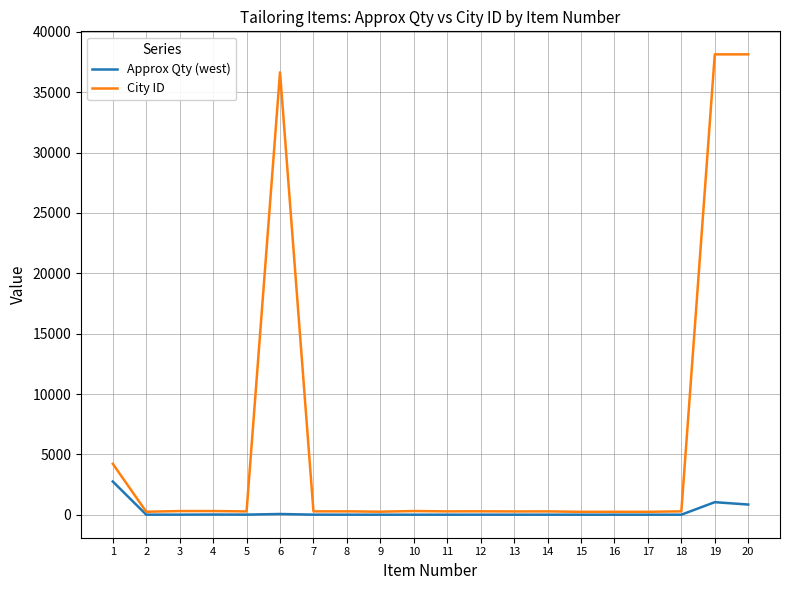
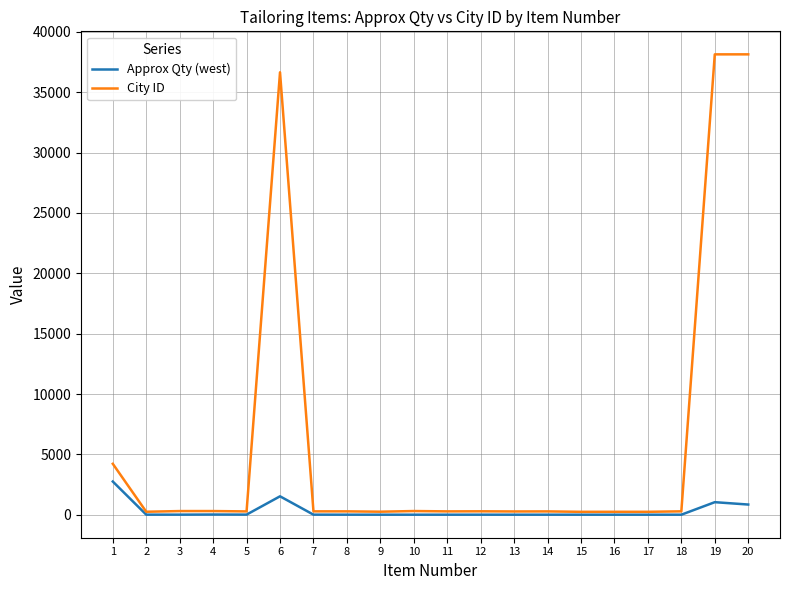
Approx Qty (west), 6: 100 -> 1500
